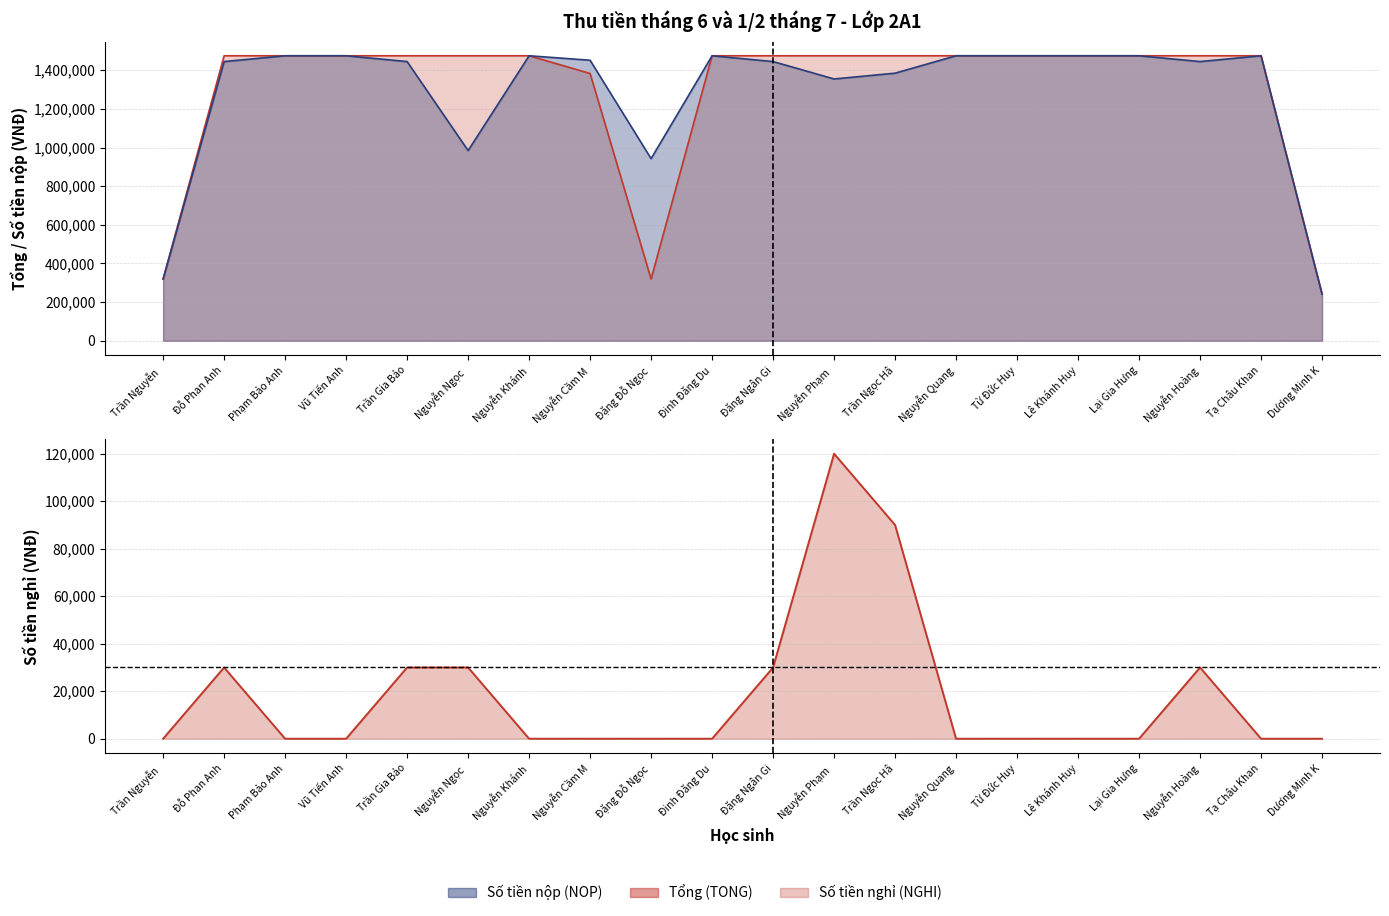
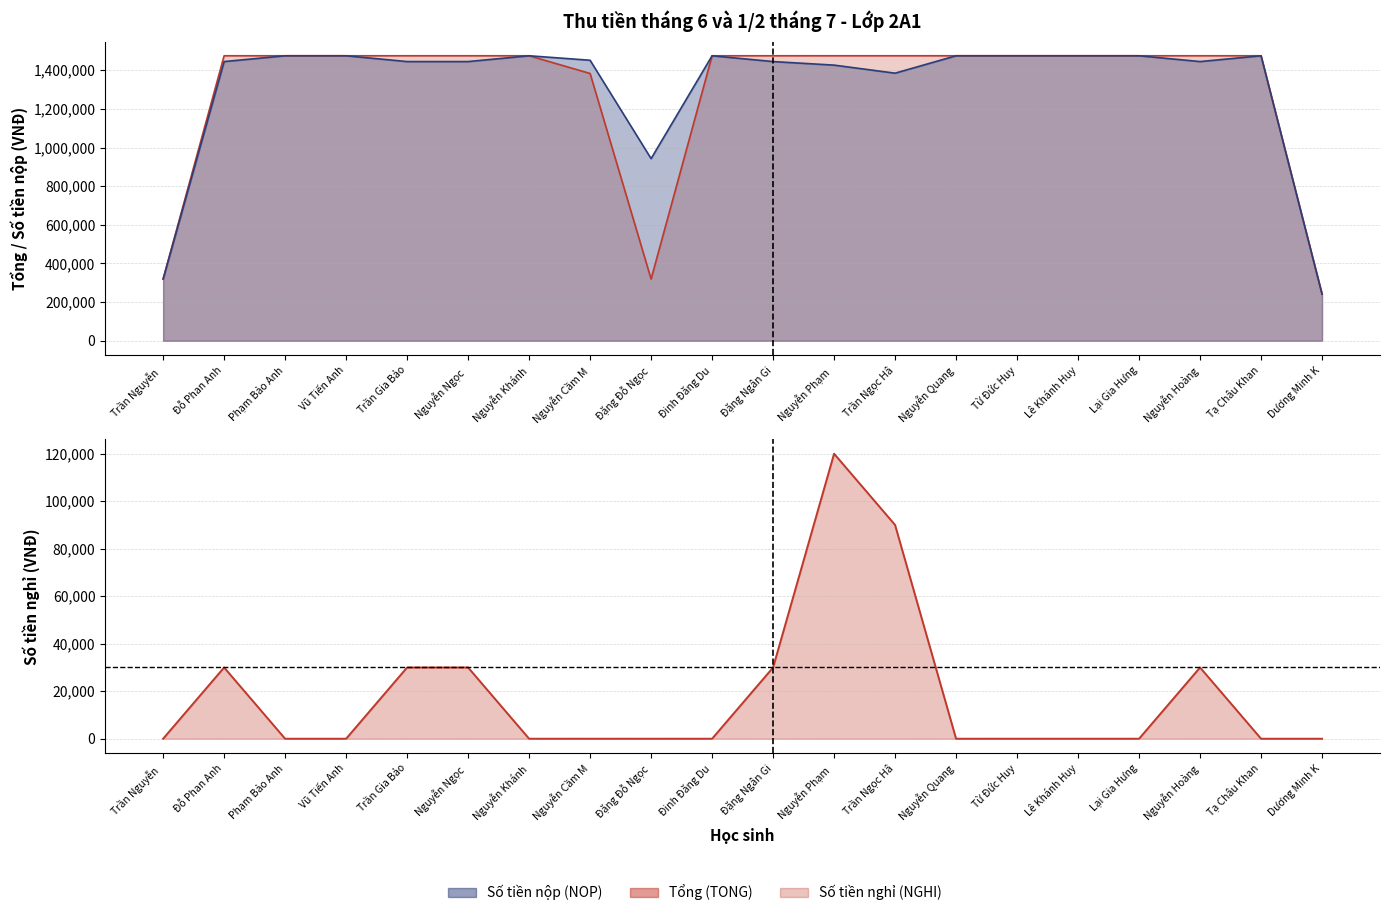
Thu tiền tháng 6 và 1/2 tháng 7 - Lớp 2A1, Số tiền nộp (NOP), Nguyễn Ngọc: 980,000 -> 1,440,000
Thu tiền tháng 6 và 1/2 tháng 7 - Lớp 2A1, Số tiền nộp (NOP), Nguyễn Phạm: 1,350,000 -> 1,430,000
